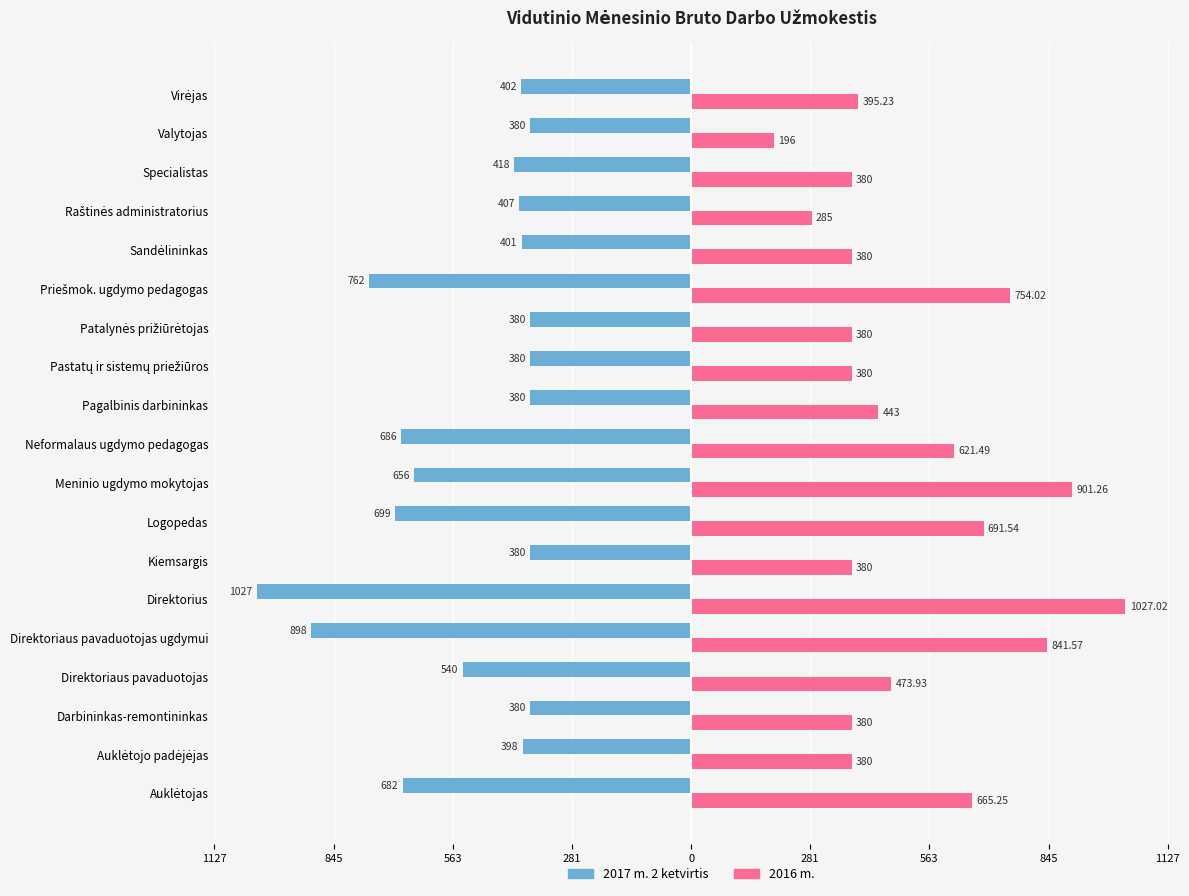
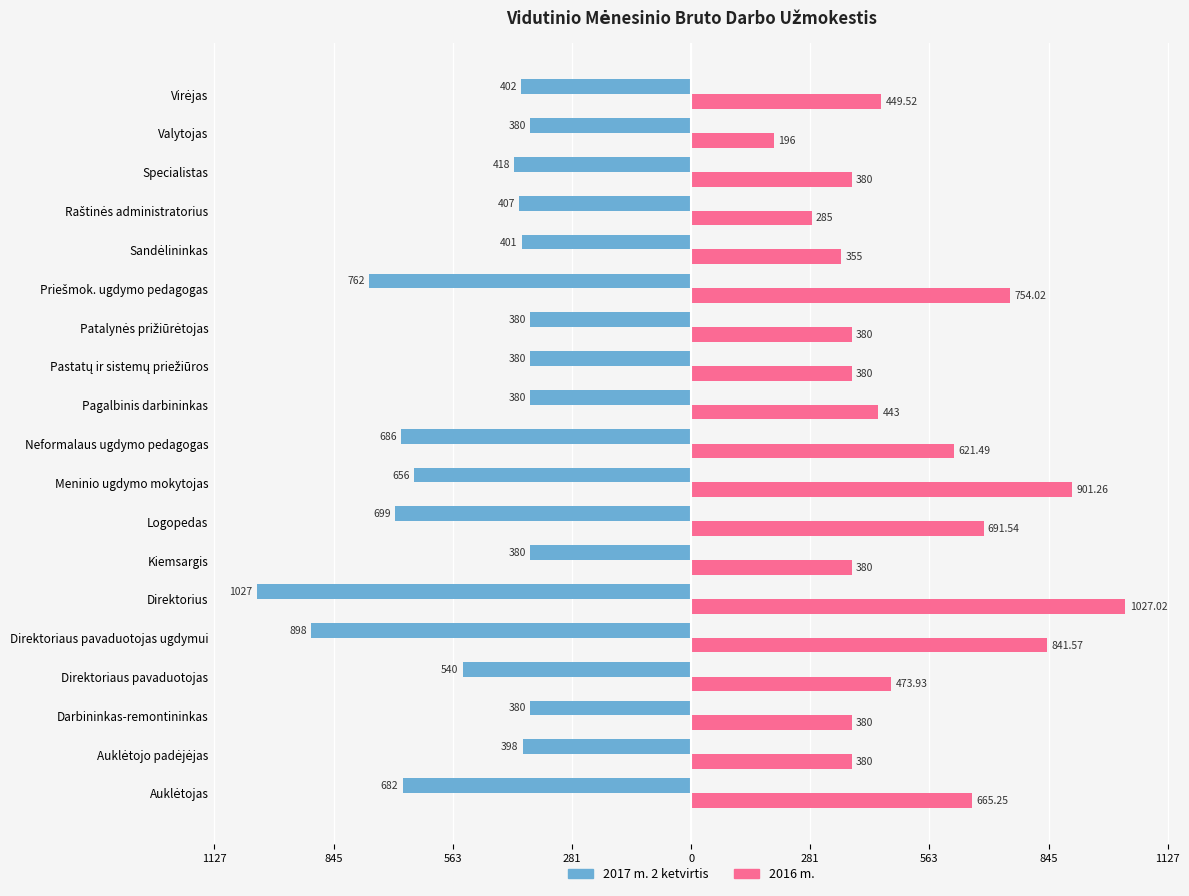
2016 m., Virėjas: 395.23 -> 449.52
2016 m., Sandėlininkas: 380 -> 355
